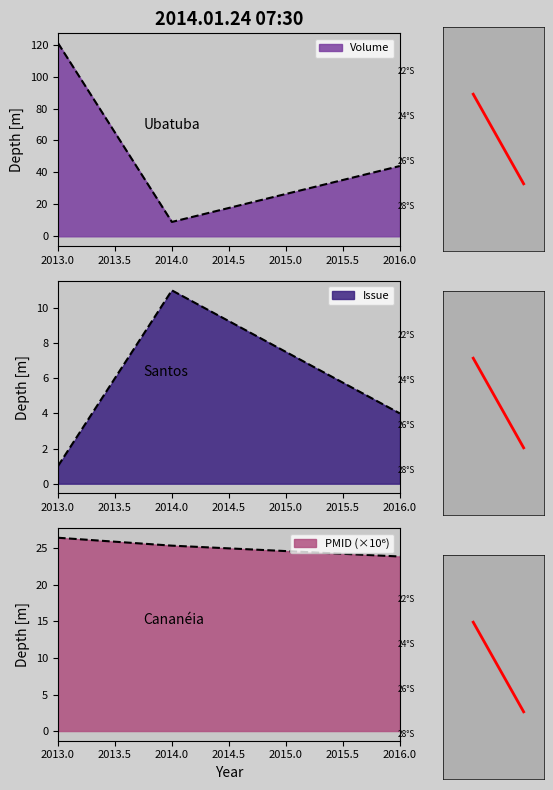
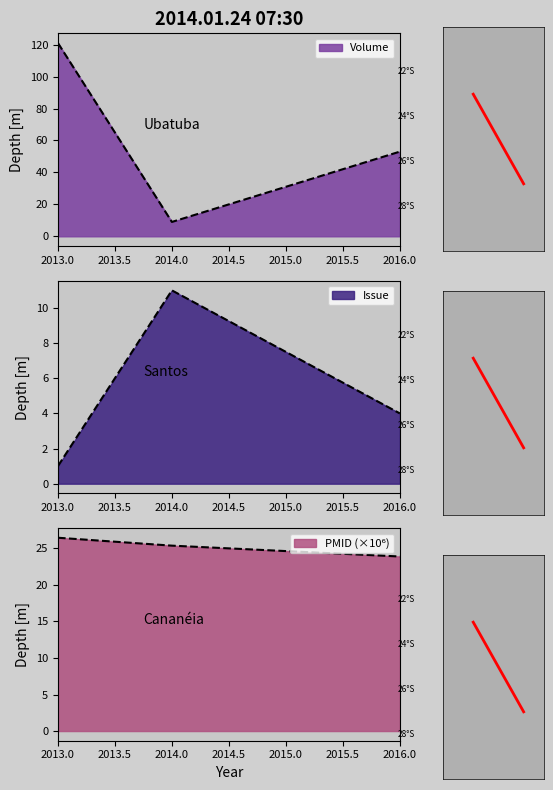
2014.01.24 07:30, 2016.0: 44 -> 53
